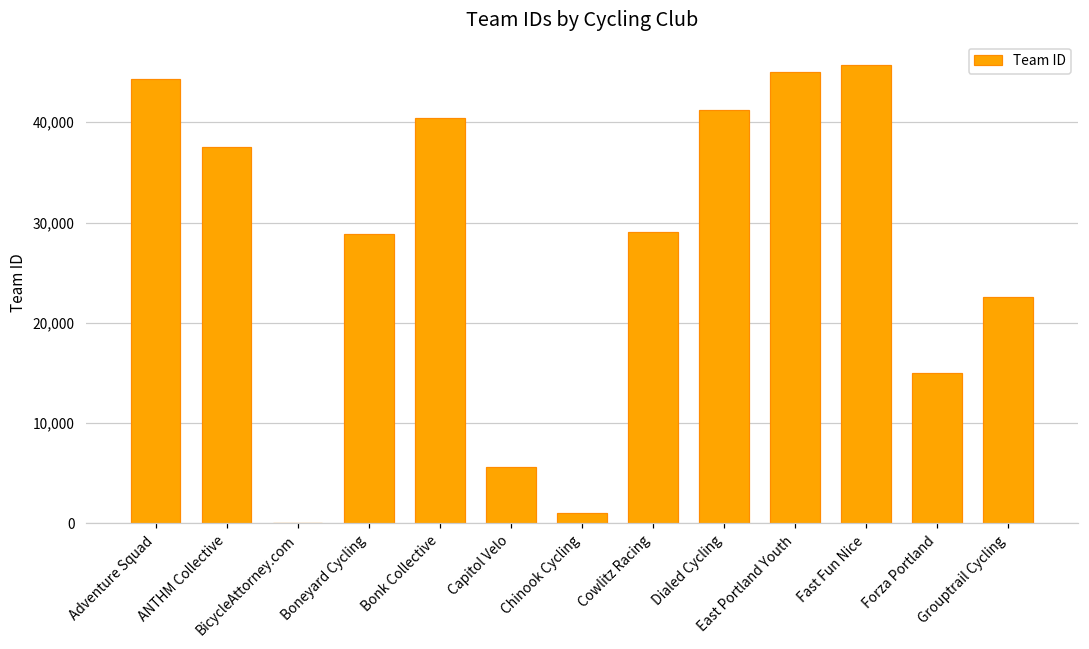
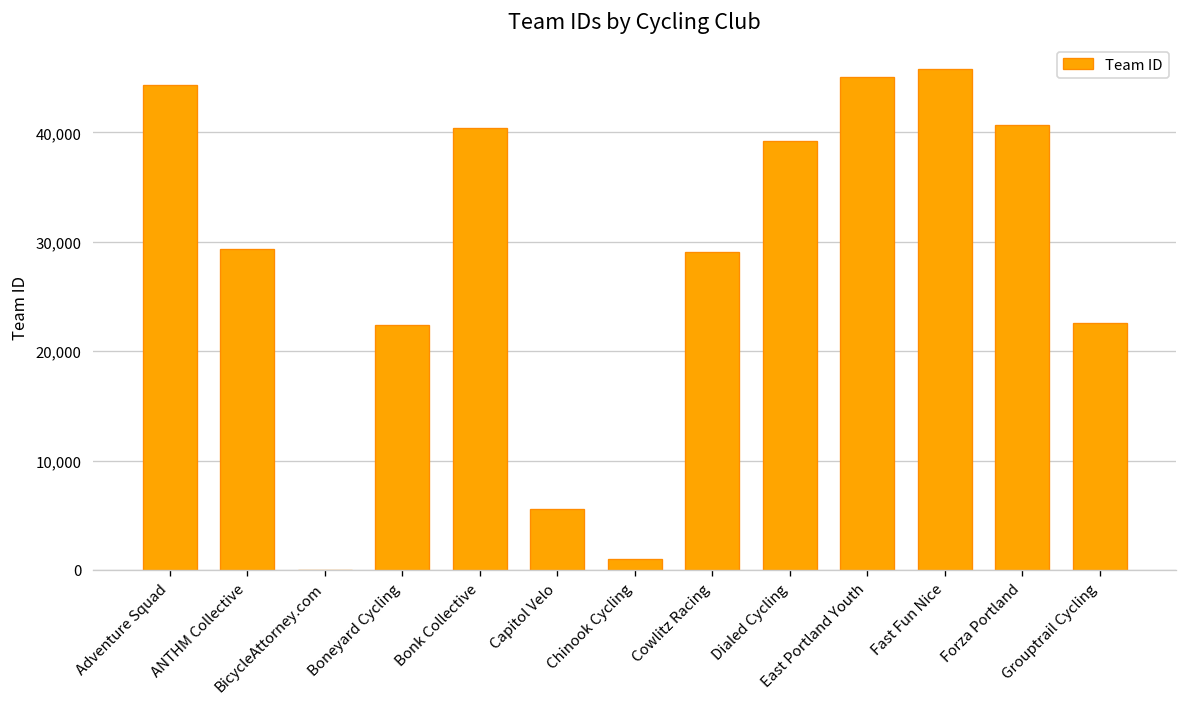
ANTHM Collective: 38,000 -> 29,000
Boneyard Cycling: 29,000 -> 22,000
Dialed Cycling: 41,000 -> 39,000
Forza Portland: 15,000 -> 41,000
